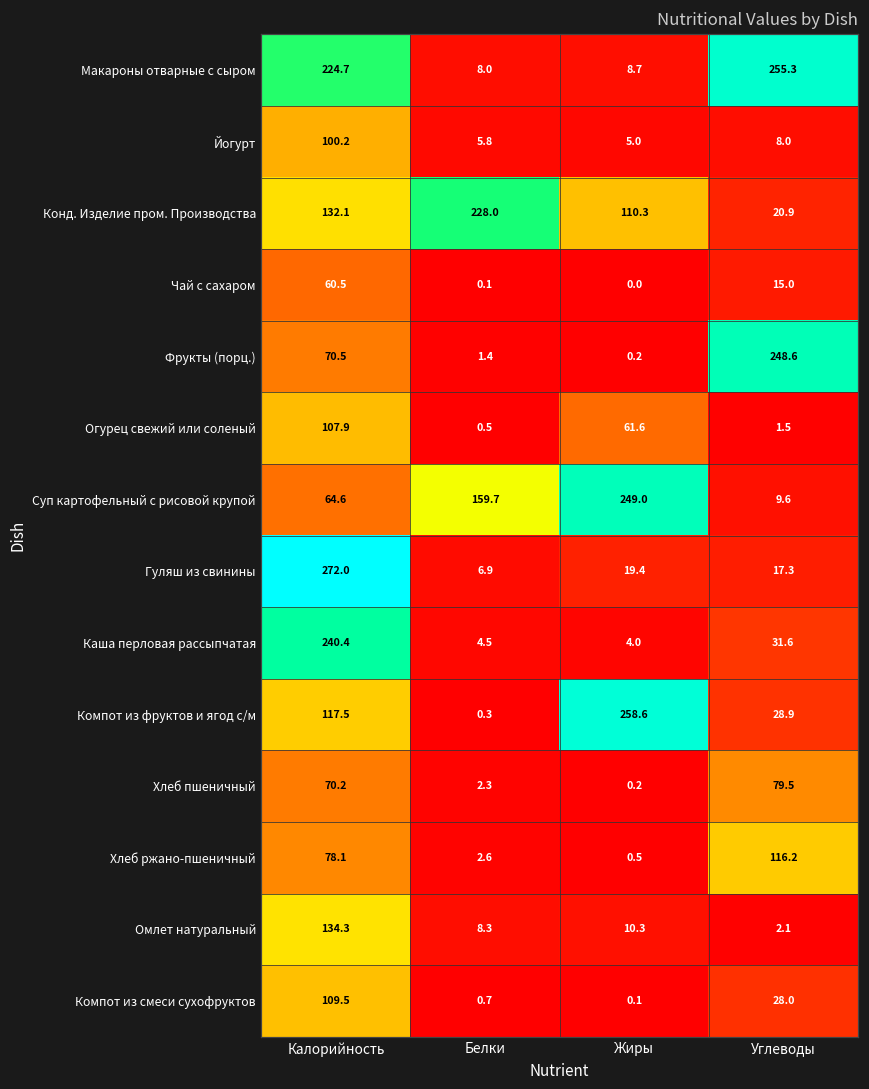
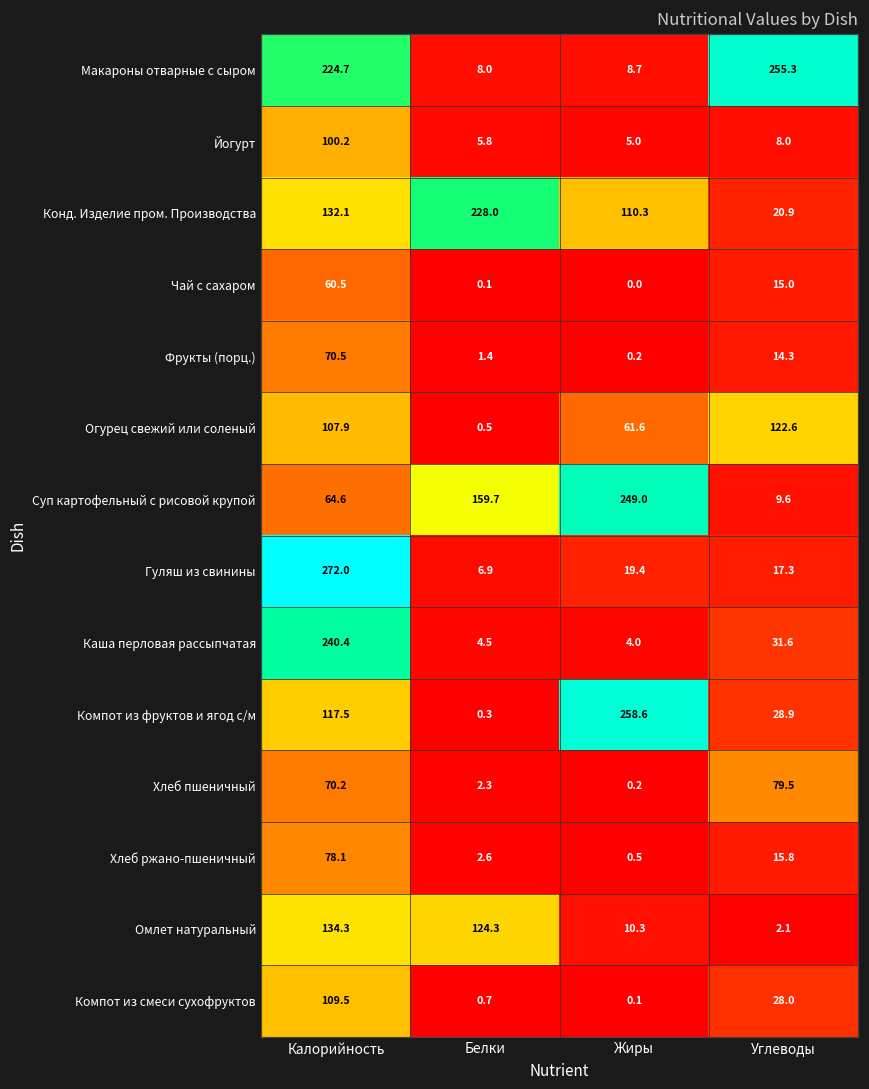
Фрукты (порц.), Углеводы: 248.6 -> 14.3
Огурец свежий или соленый, Углеводы: 1.5 -> 122.6
Хлеб ржано-пшеничный, Углеводы: 116.2 -> 15.8
Омлет натуральный, Белки: 8.3 -> 124.3
